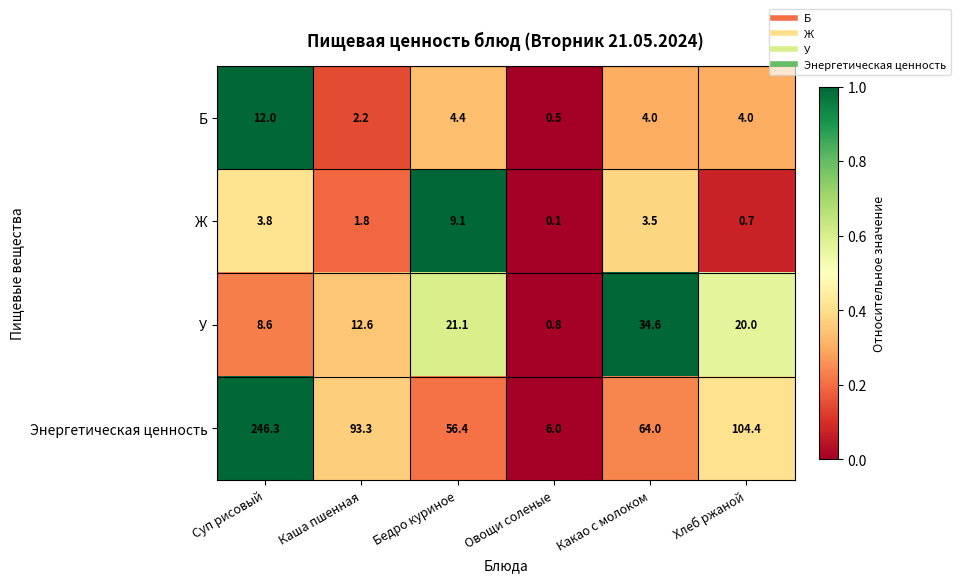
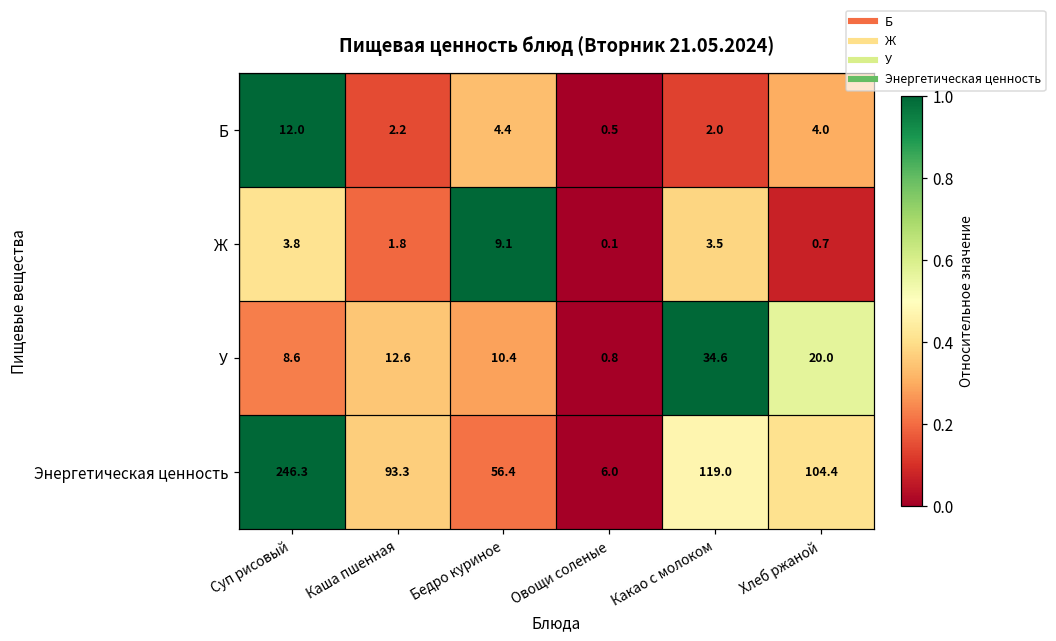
Б, Какао с молоком: 4.0 -> 2.0
У, Бедро куриное: 21.1 -> 10.4
Энергетическая ценность, Какао с молоком: 64.0 -> 119.0
